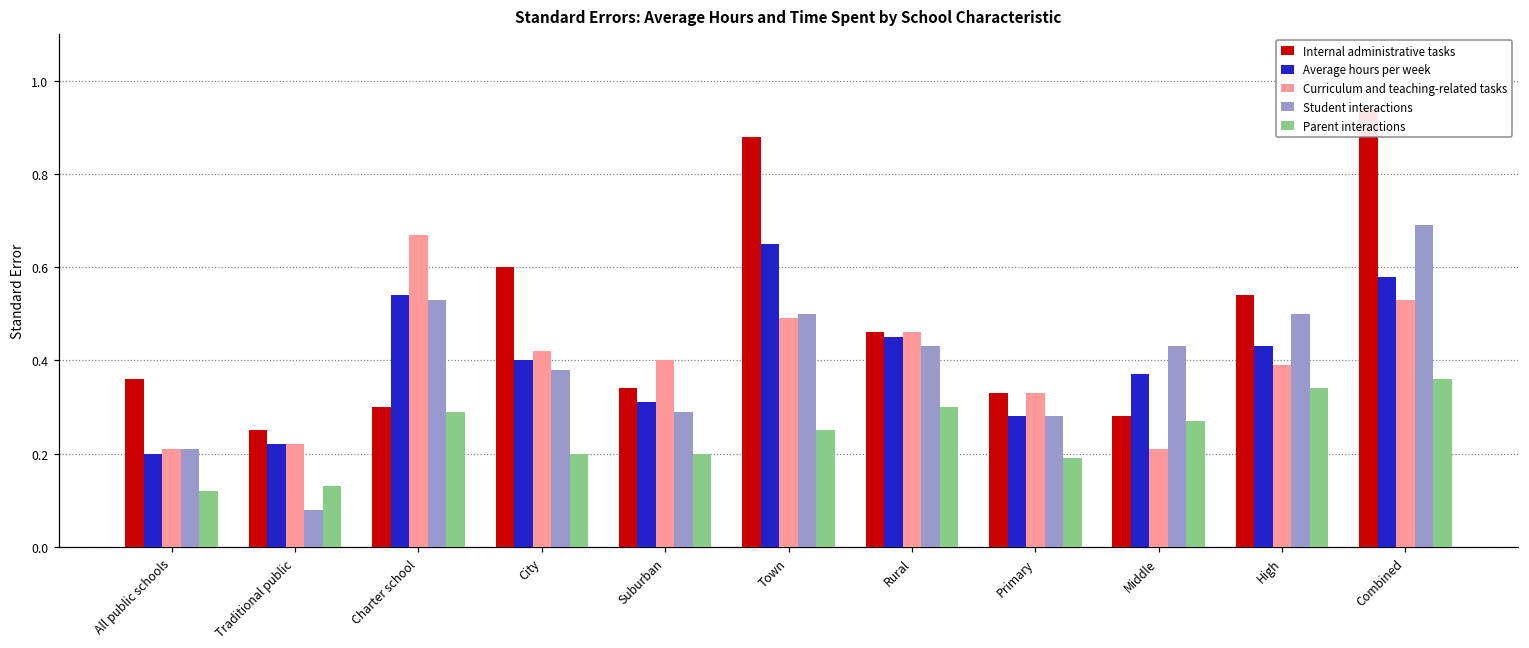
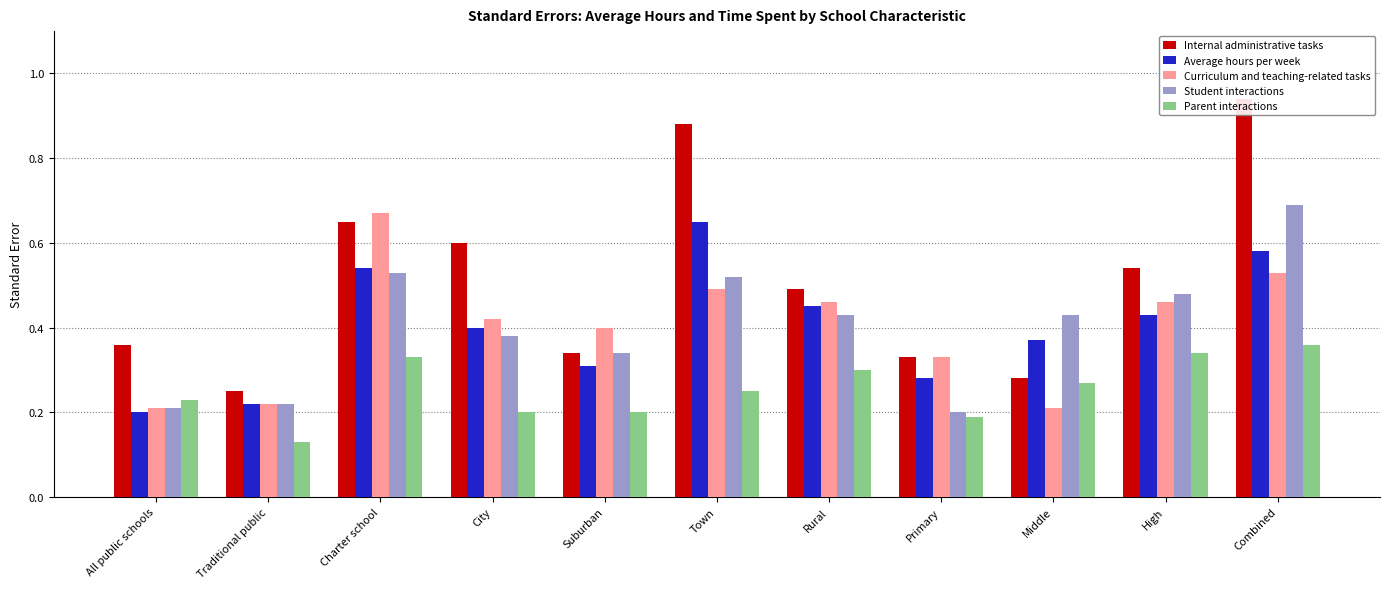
Parent interactions, All public schools: 0.12 -> 0.23
Student interactions, Traditional public: 0.08 -> 0.22
Internal administrative tasks, Charter school: 0.30 -> 0.65
Parent interactions, Charter school: 0.29 -> 0.33
Student interactions, Suburban: 0.29 -> 0.34
Student interactions, Town: 0.50 -> 0.52
Internal administrative tasks, Rural: 0.46 -> 0.49
Student interactions, Primary: 0.28 -> 0.20
Curriculum and teaching-related tasks, High: 0.39 -> 0.46
Student interactions, High: 0.50 -> 0.48
